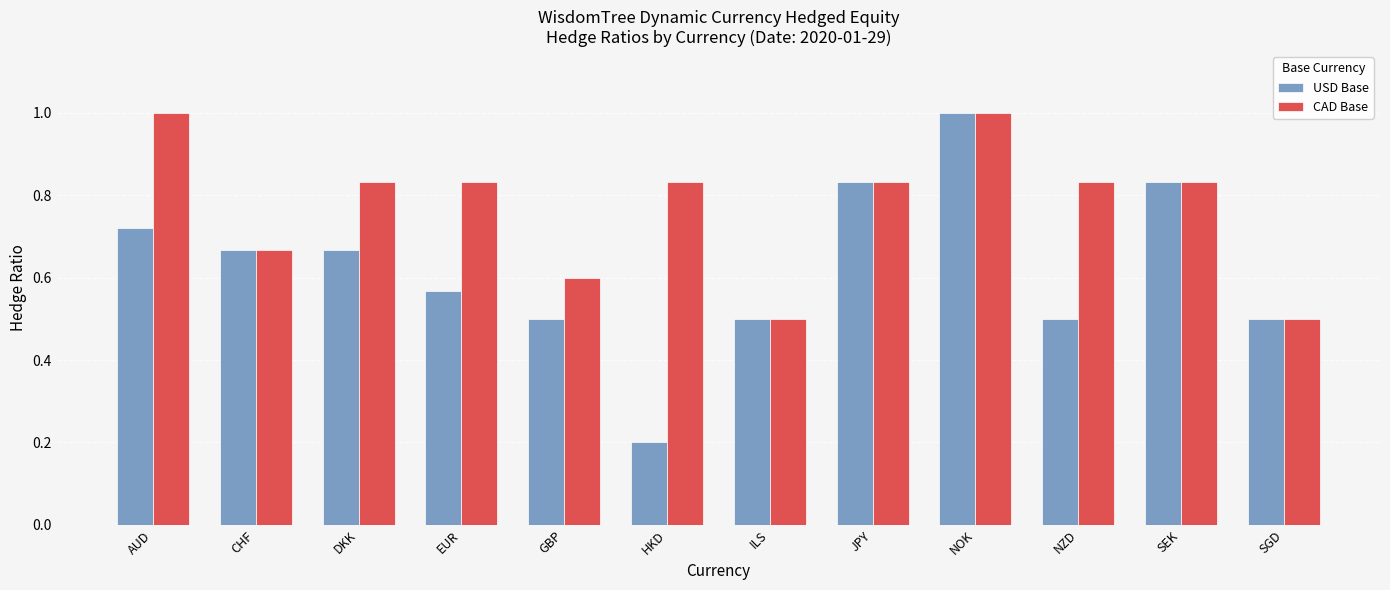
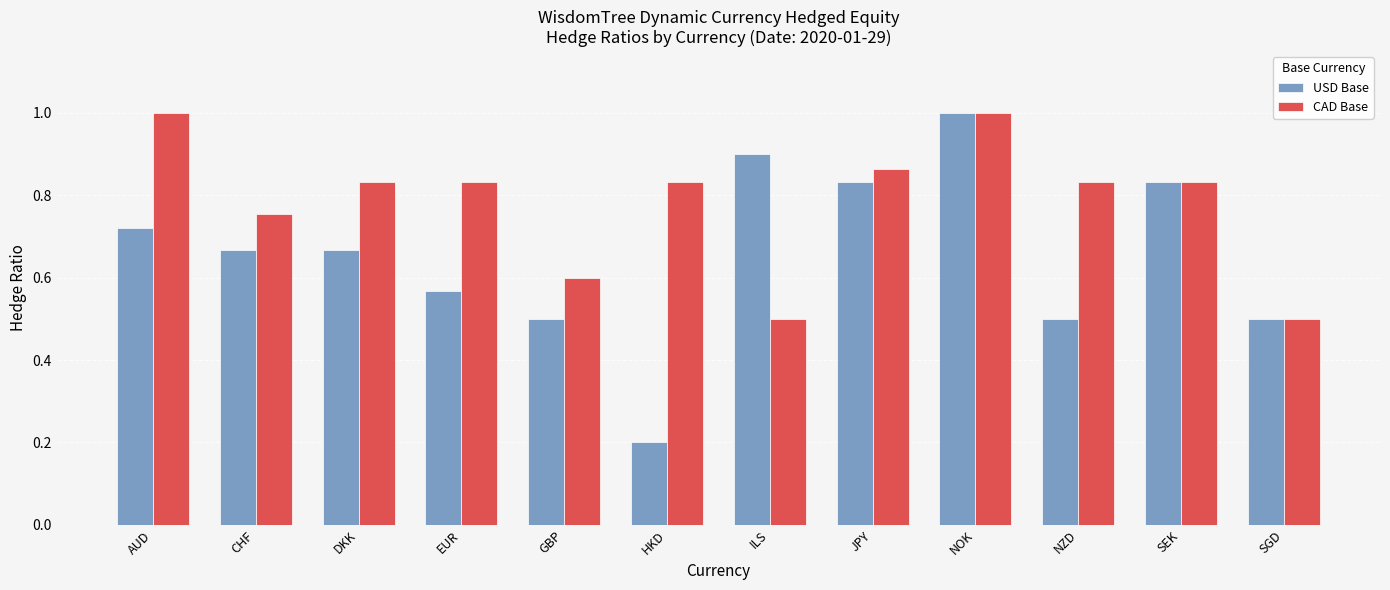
CAD Base, CHF: 0.67 -> 0.75
USD Base, ILS: 0.5 -> 0.9
CAD Base, JPY: 0.83 -> 0.86
